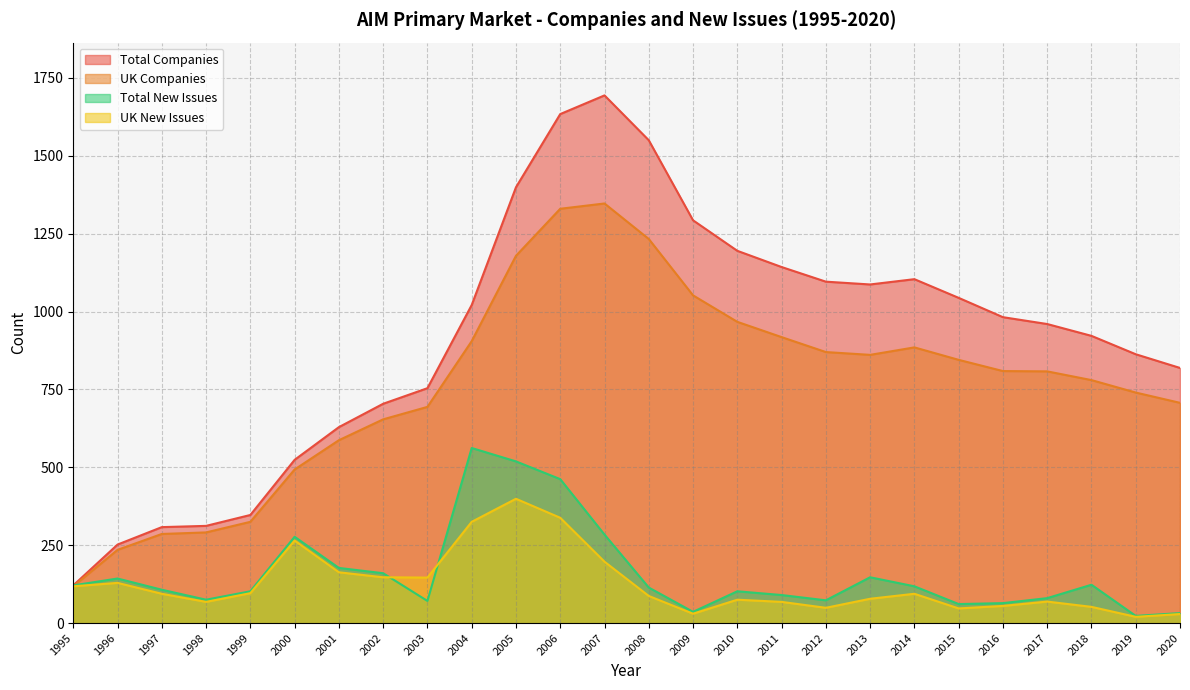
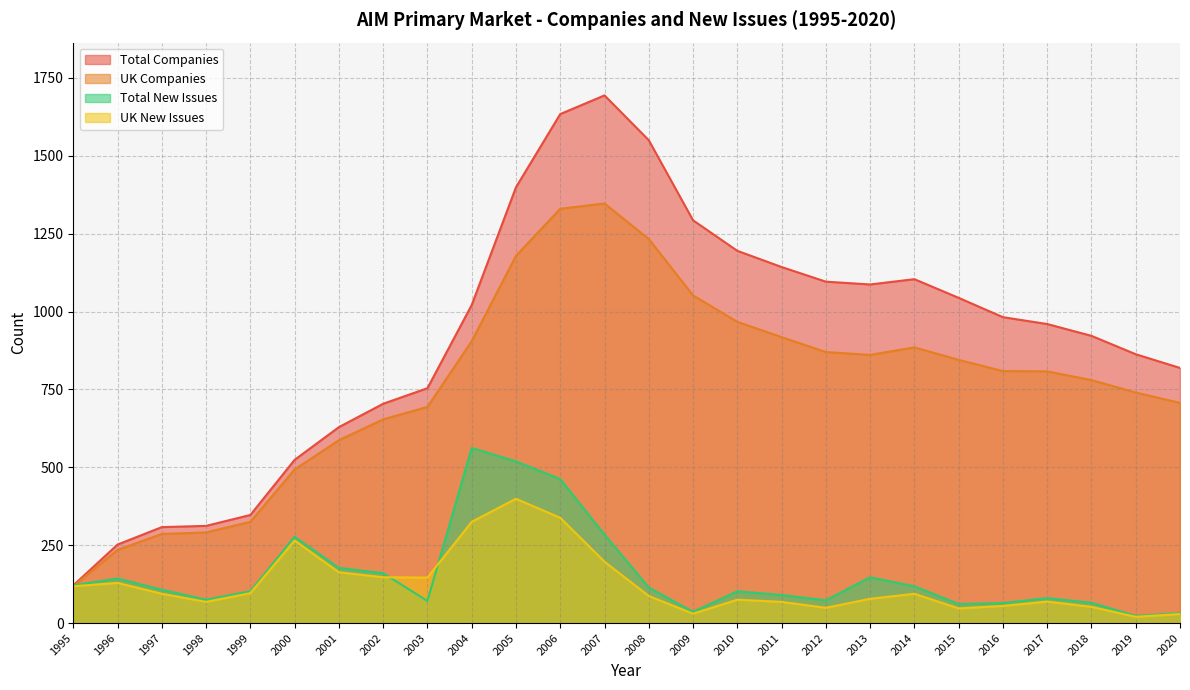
Total New Issues, 2018: 120 -> 70
